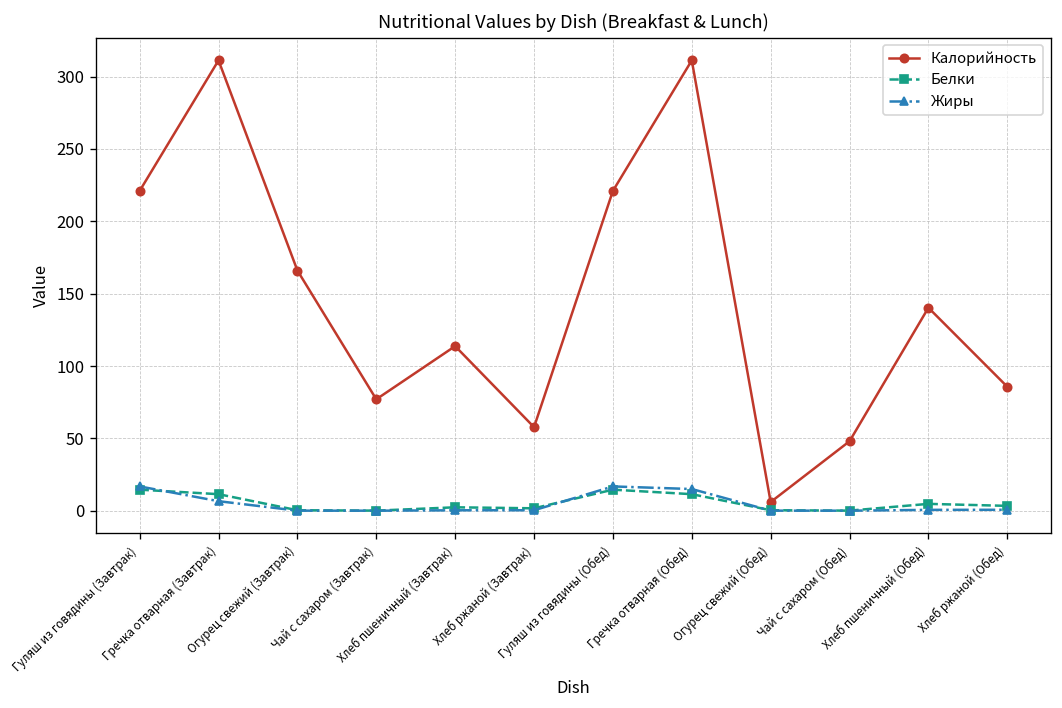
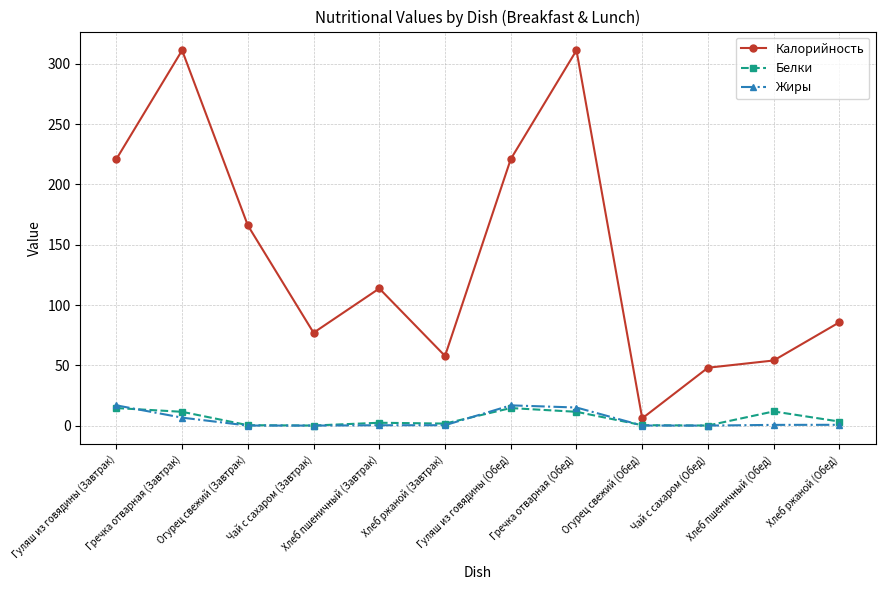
Калорийность, Хлеб пшеничный (Обед): 140 -> 54
Белки, Хлеб пшеничный (Обед): 5 -> 12
